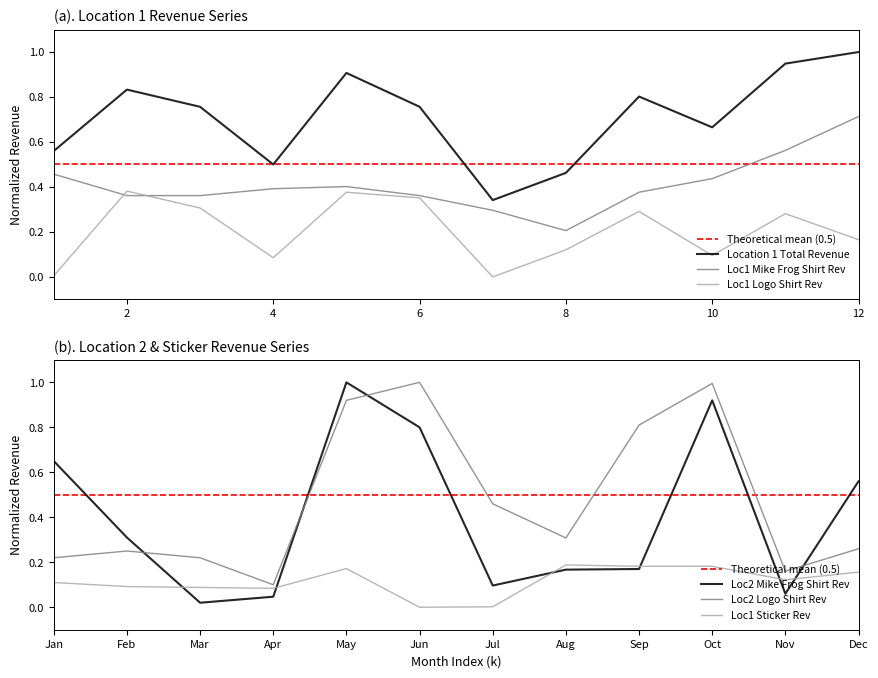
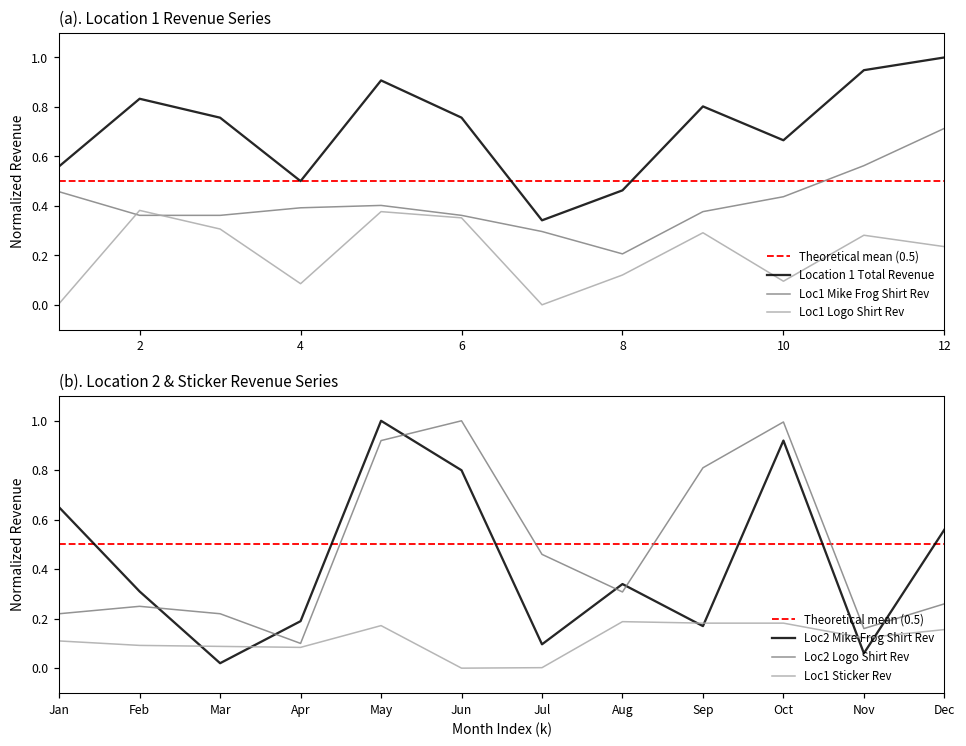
(a). Location 1 Revenue Series, Loc1 Logo Shirt Rev, 12: 0.17 -> 0.24
(b). Location 2 & Sticker Revenue Series, Loc2 Mike Frog Shirt Rev, Apr: 0.05 -> 0.19
(b). Location 2 & Sticker Revenue Series, Loc2 Mike Frog Shirt Rev, Aug: 0.17 -> 0.34
